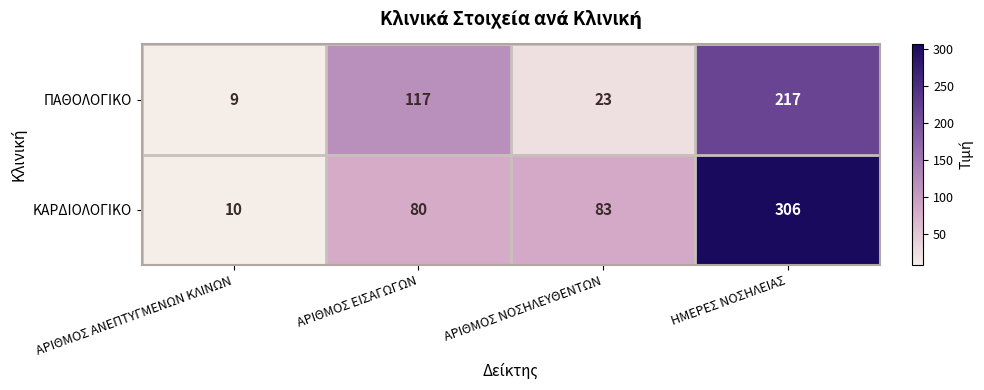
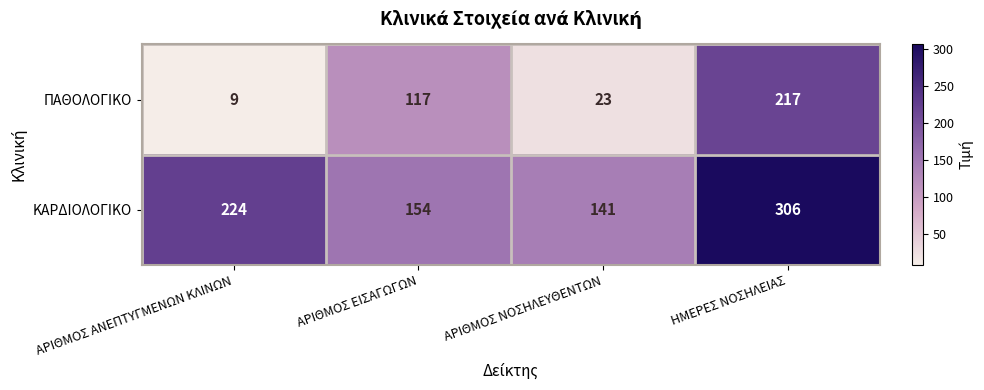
ΚΑΡΔΙΟΛΟΓΙΚΟ, ΑΡΙΘΜΟΣ ΑΝΕΠΤΥΓΜΕΝΩΝ ΚΛΙΝΩΝ: 10 -> 224
ΚΑΡΔΙΟΛΟΓΙΚΟ, ΑΡΙΘΜΟΣ ΕΙΣΑΓΩΓΩΝ: 80 -> 154
ΚΑΡΔΙΟΛΟΓΙΚΟ, ΑΡΙΘΜΟΣ ΝΟΣΗΛΕΥΘΕΝΤΩΝ: 83 -> 141
